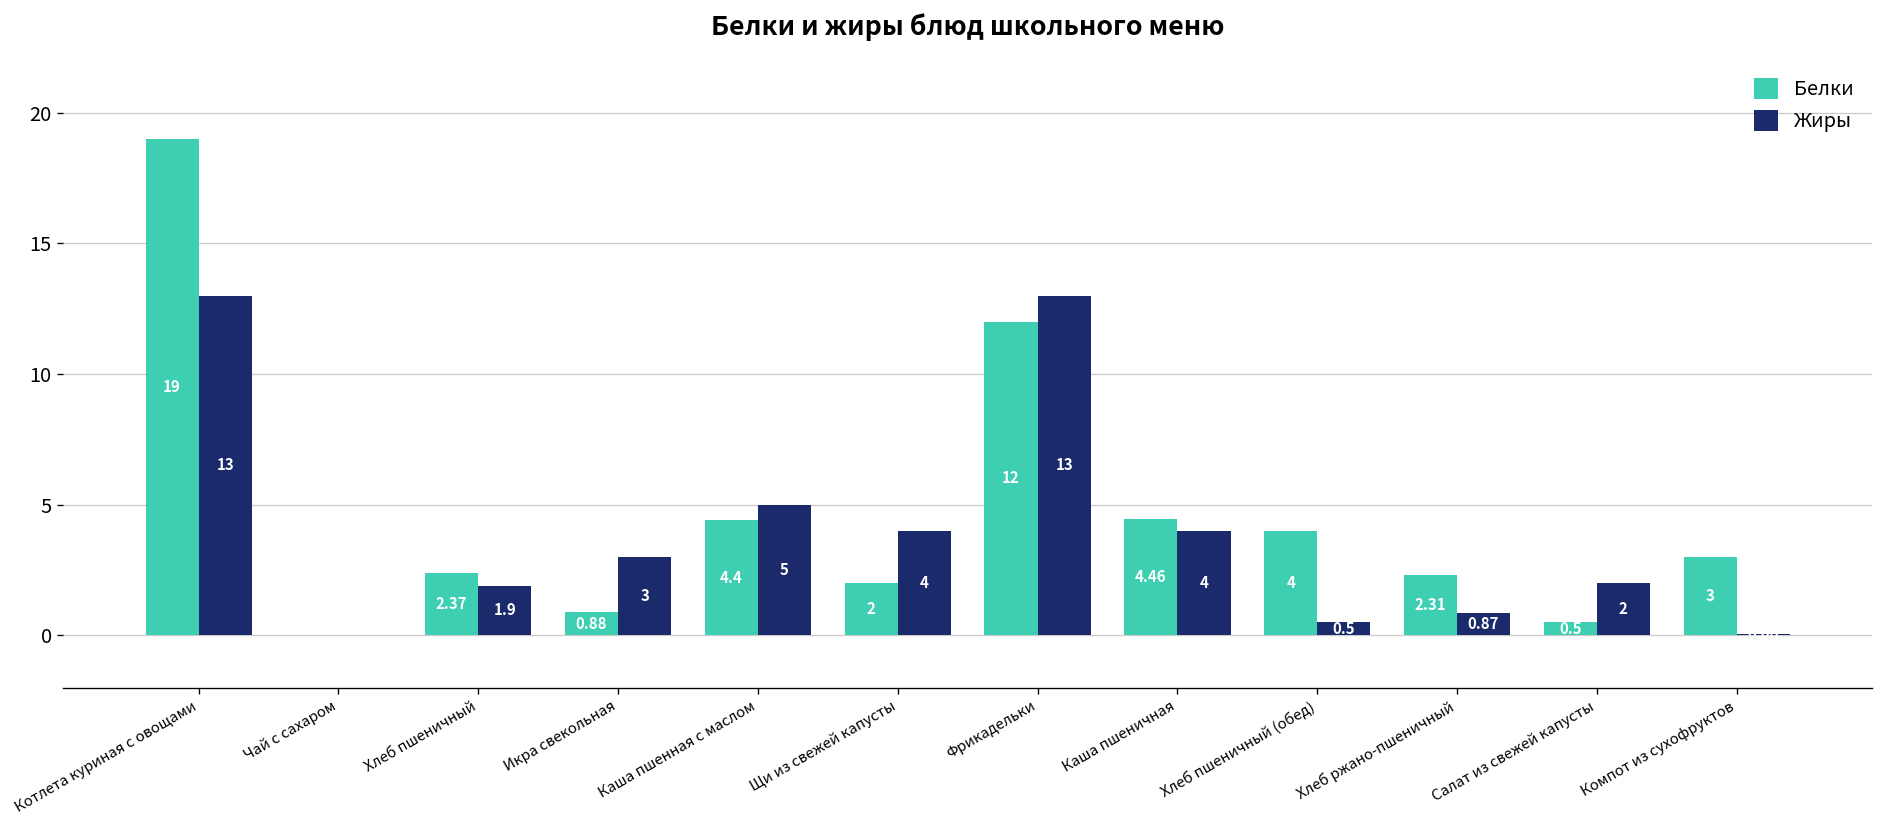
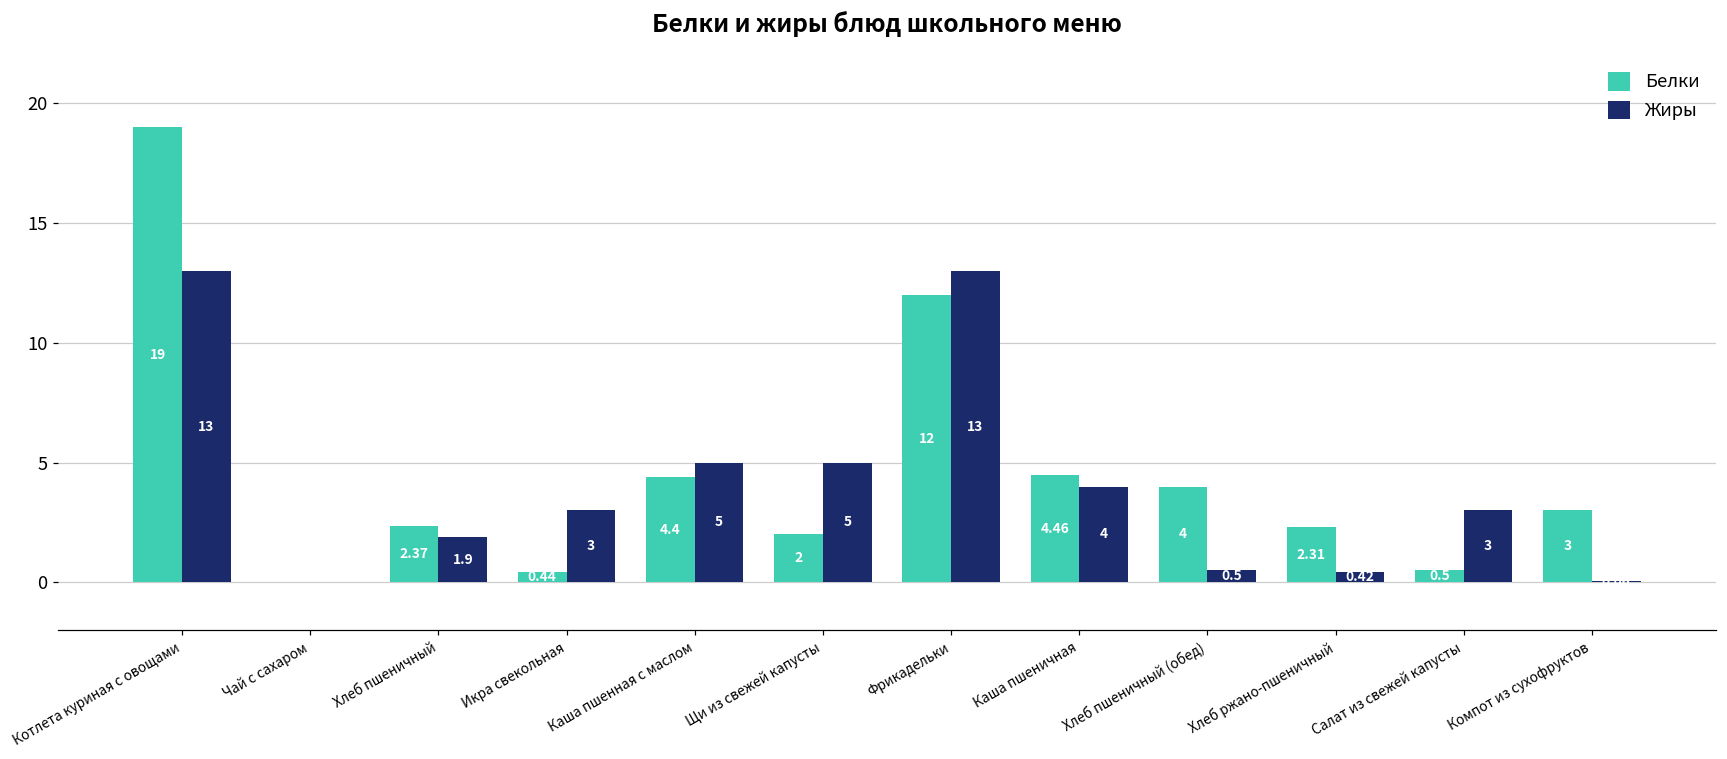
Белки, Икра свекольная: 0.88 -> 0.44
Жиры, Щи из свежей капусты: 4 -> 5
Жиры, Хлеб ржано-пшеничный: 0.87 -> 0.42
Жиры, Салат из свежей капусты: 2 -> 3
